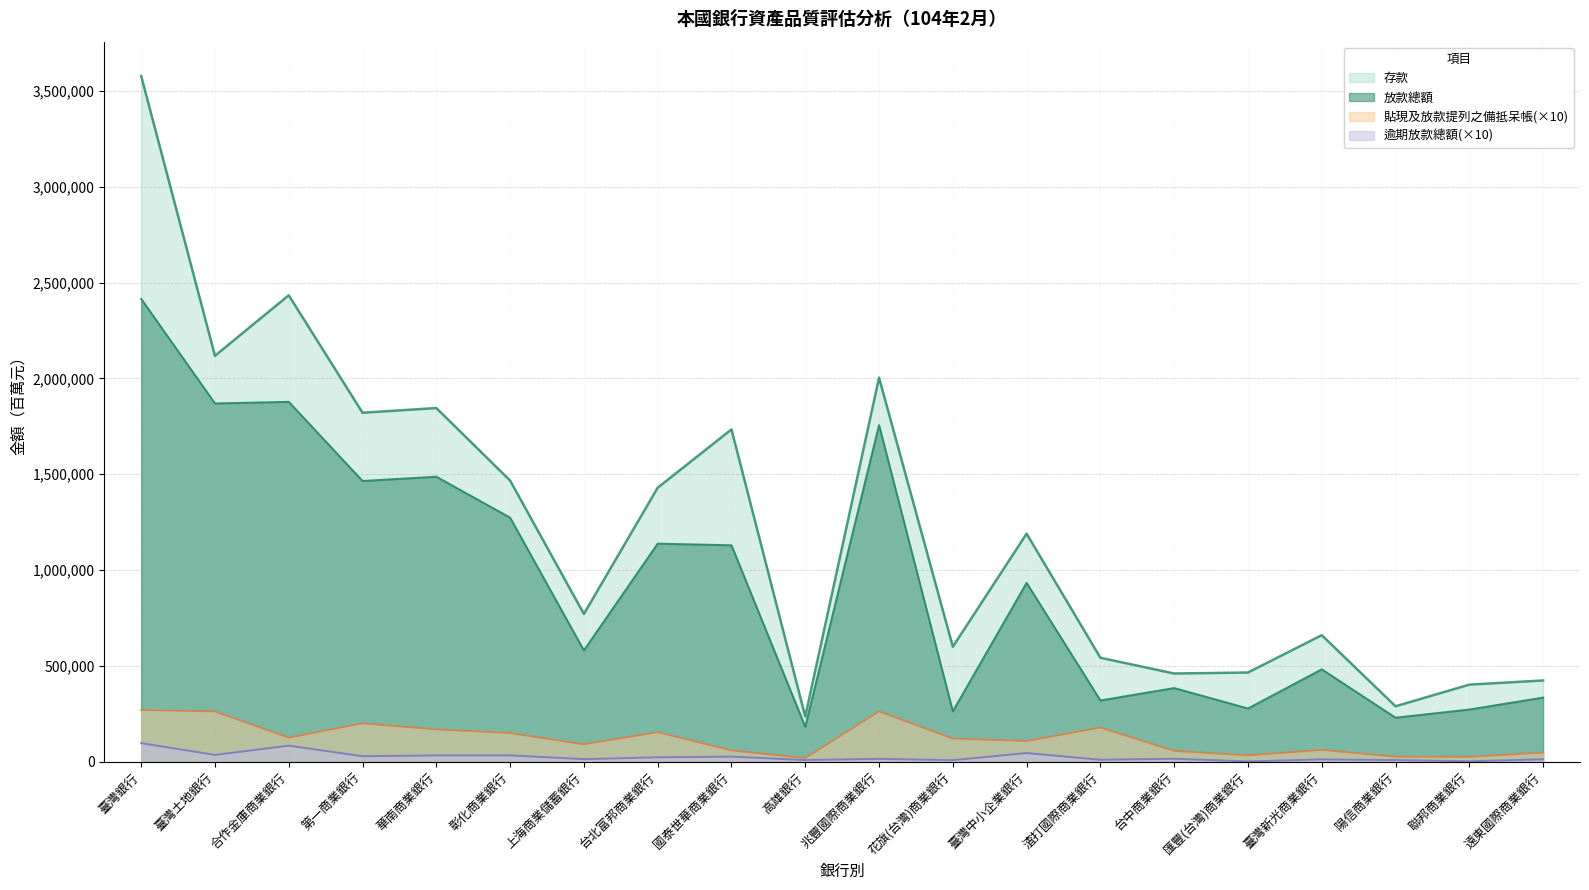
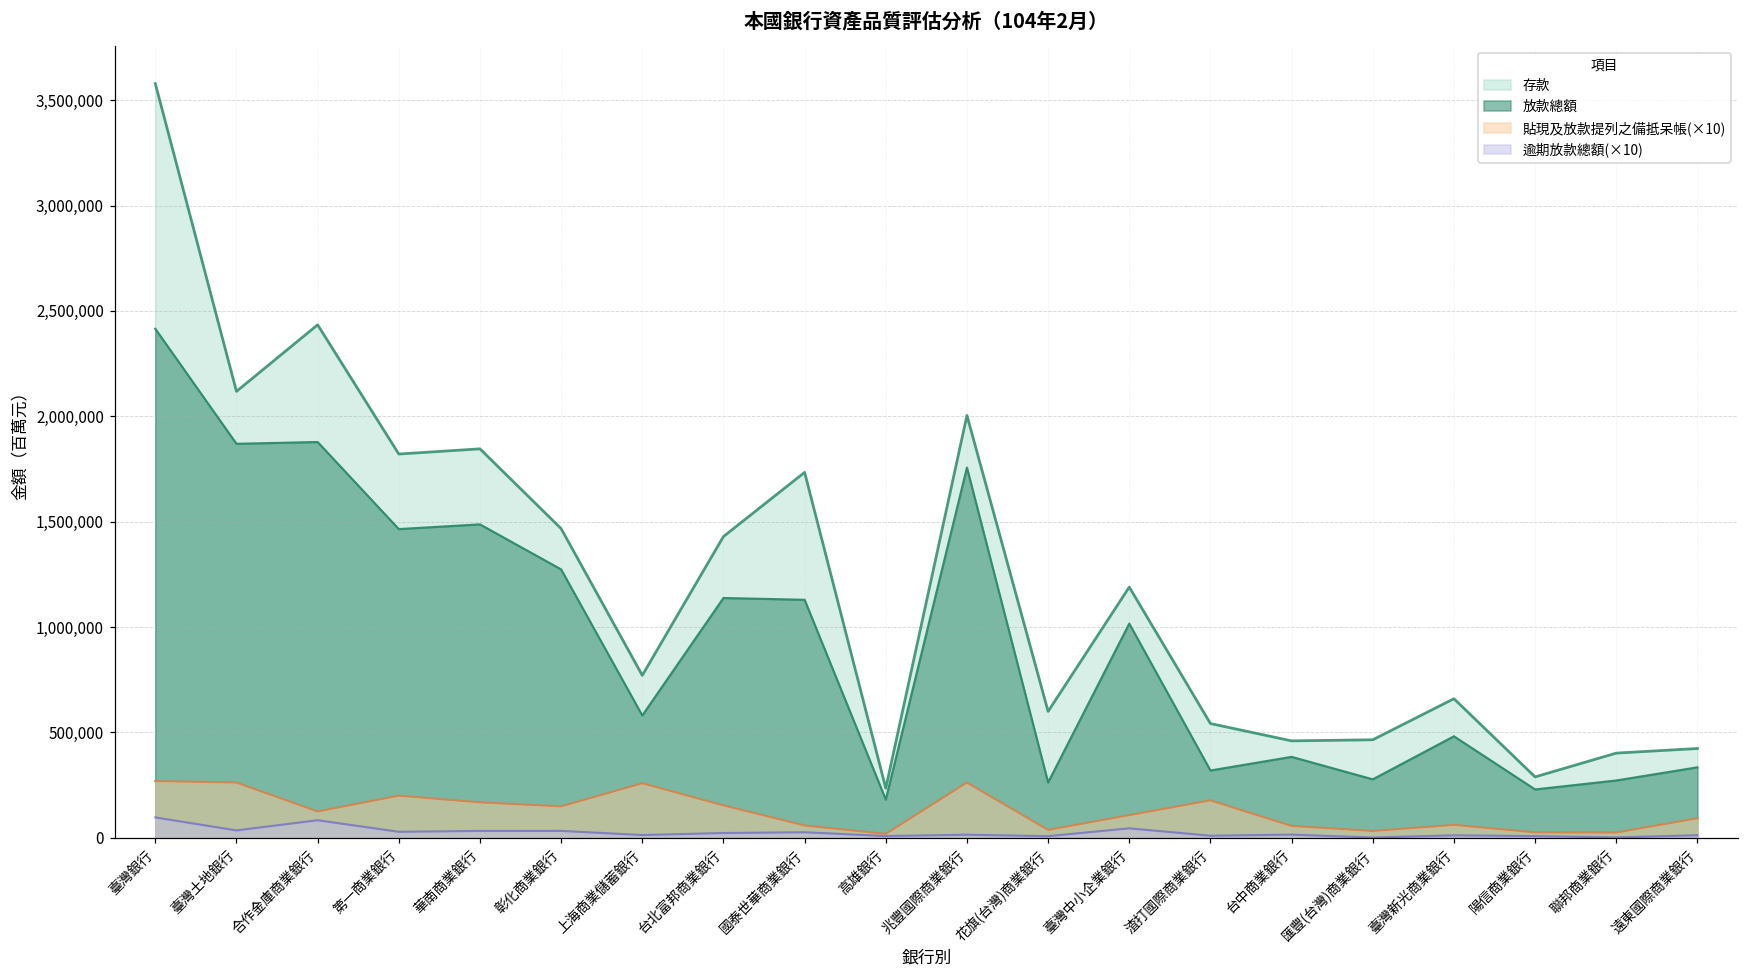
貼現及放款提列之備抵呆帳(×10), 上海商業儲蓄銀行: 90,000 -> 260,000
貼現及放款提列之備抵呆帳(×10), 花旗(台灣)商業銀行: 120,000 -> 40,000
放款總額, 臺灣中小企業銀行: 930,000 -> 1,020,000
貼現及放款提列之備抵呆帳(×10), 遠東國際商業銀行: 50,000 -> 90,000
